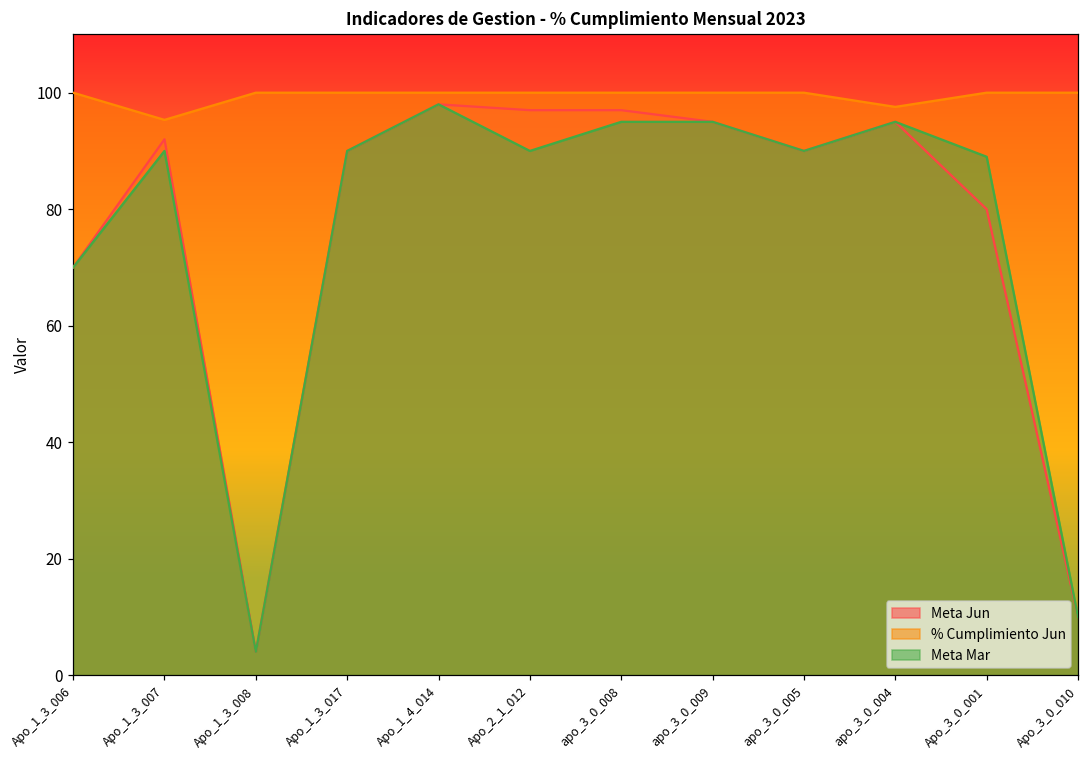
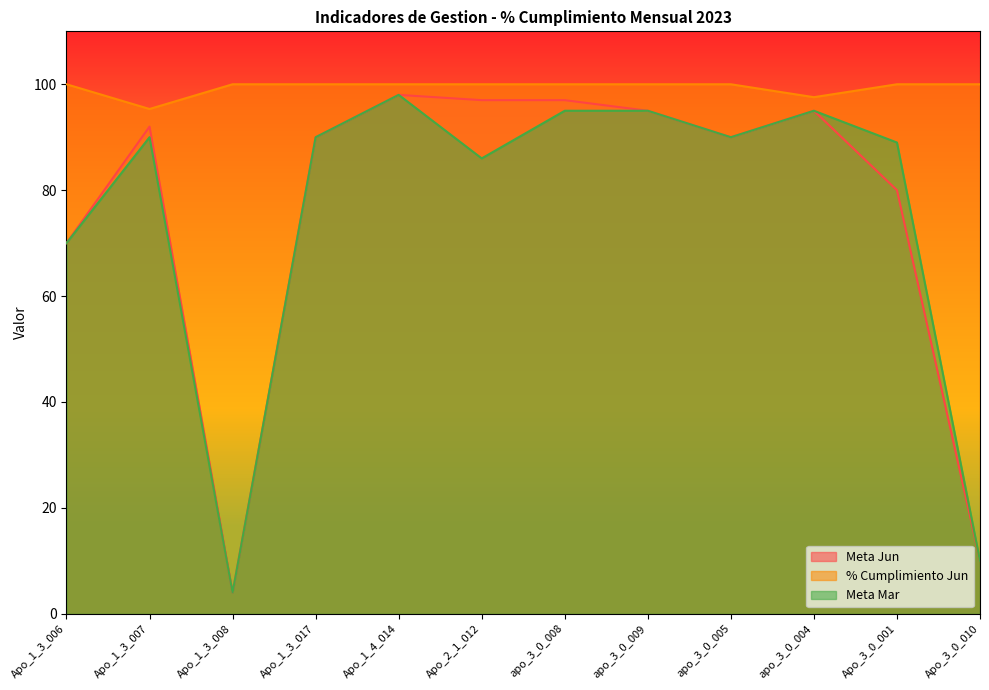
Meta Mar, Apo_2_1_012: 90 -> 86
